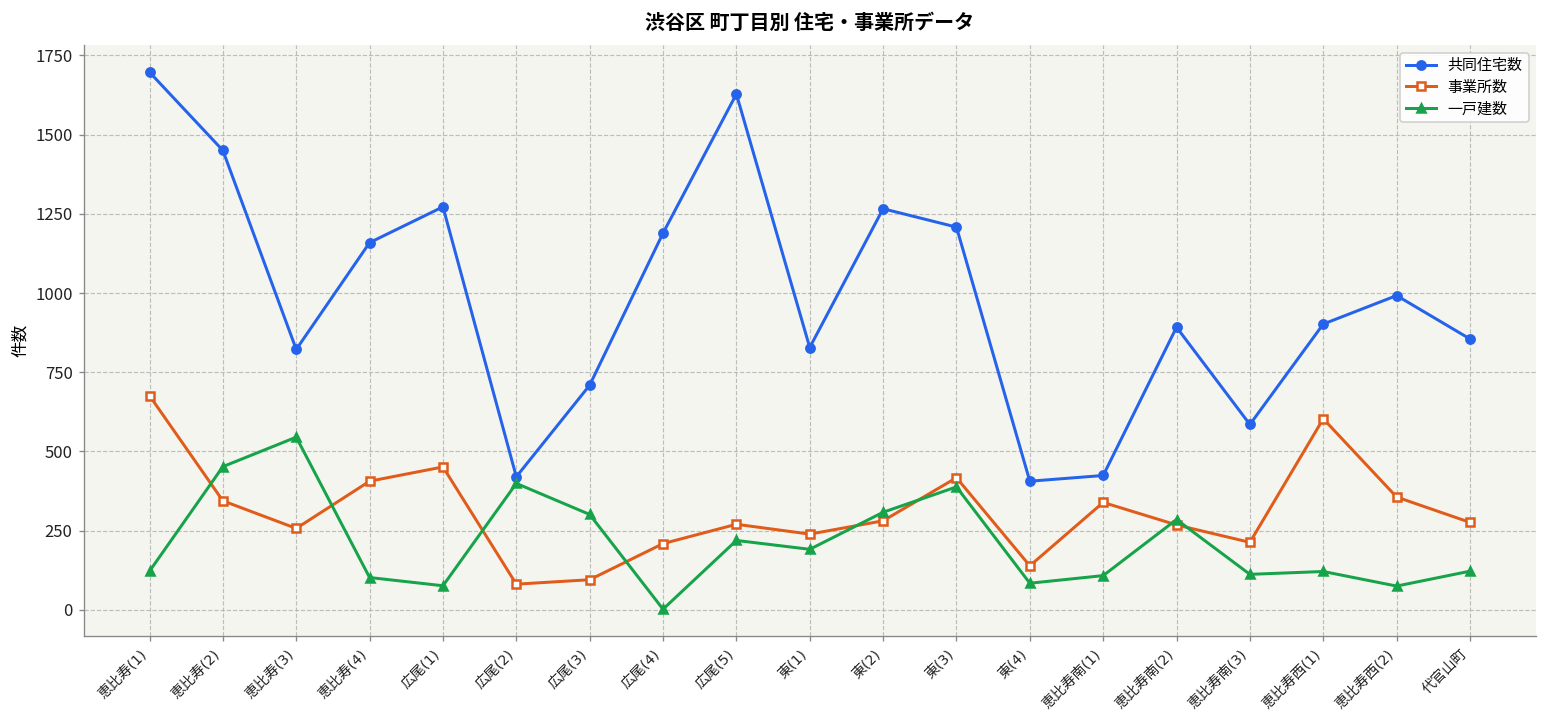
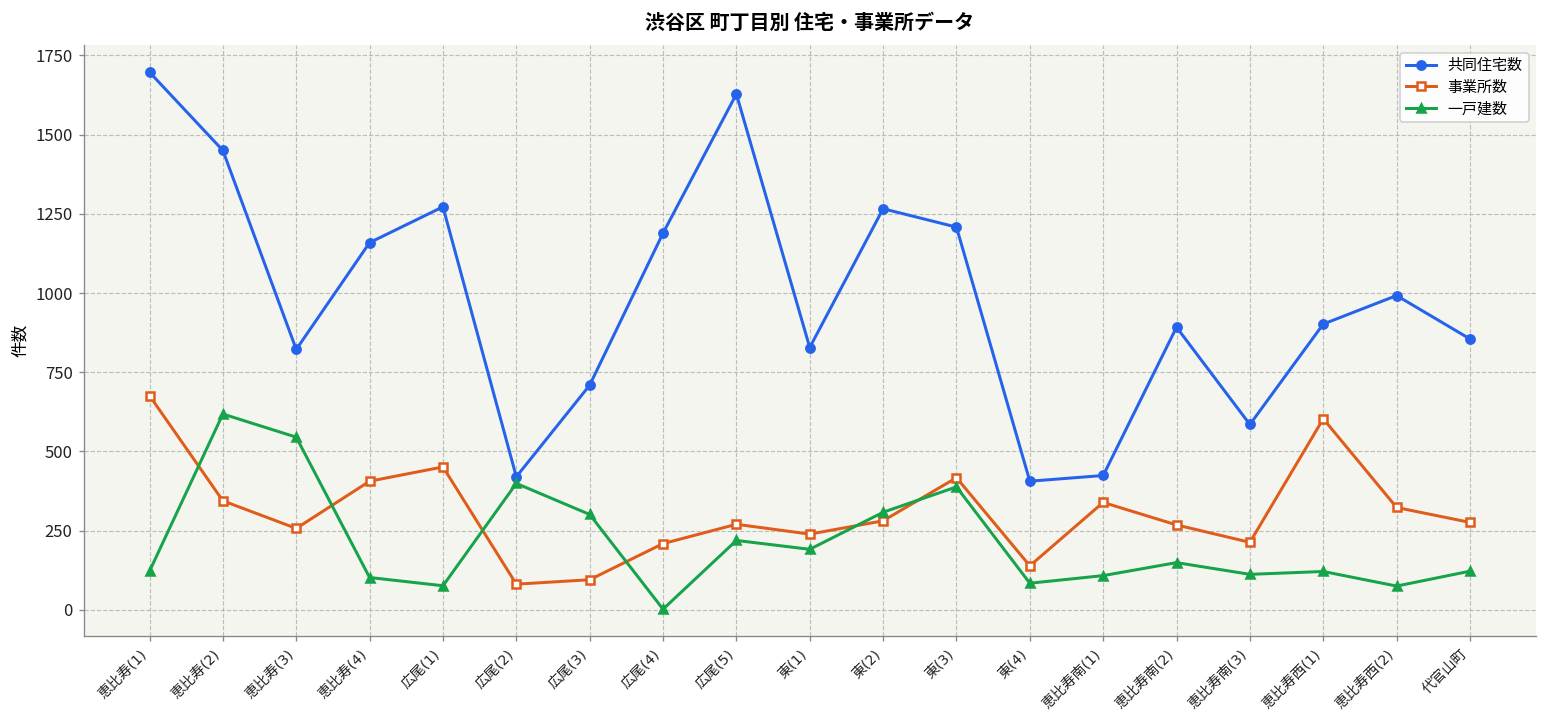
一戸建数, 恵比寿(2): 450 -> 620
一戸建数, 恵比寿南(2): 290 -> 150
事業所数, 恵比寿西(2): 360 -> 320
